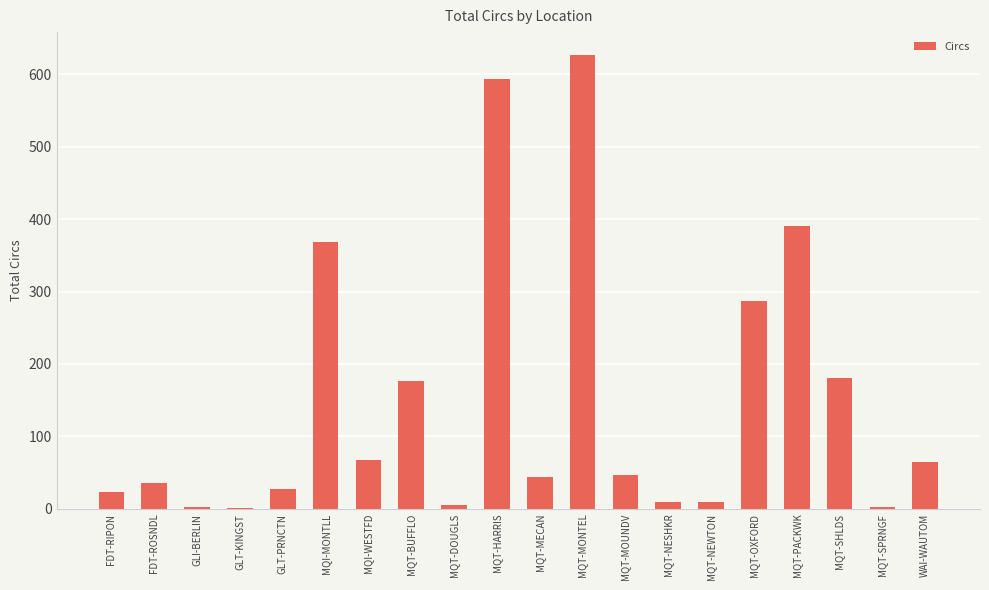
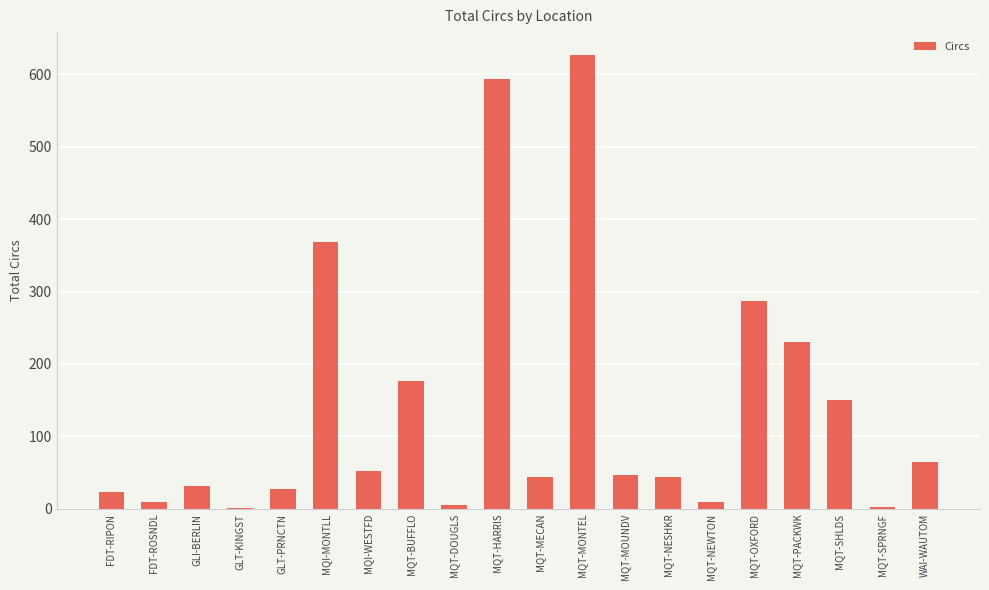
FDT-ROSNDL: 40 -> 10
GLI-BERLIN: 0 -> 30
MQI-WESTFD: 70 -> 50
MQT-NESHKR: 10 -> 40
MQT-PACKWK: 390 -> 230
MQT-SHLDS: 180 -> 150
